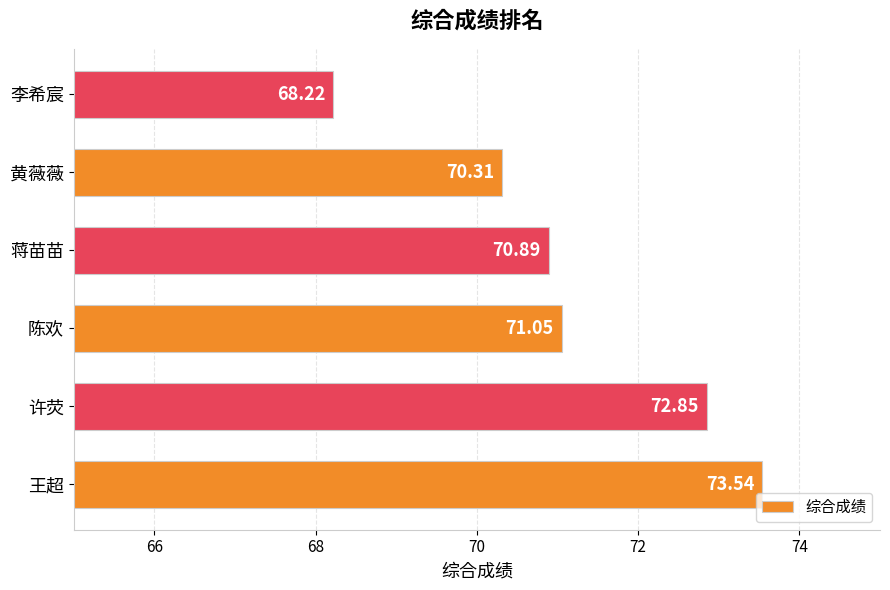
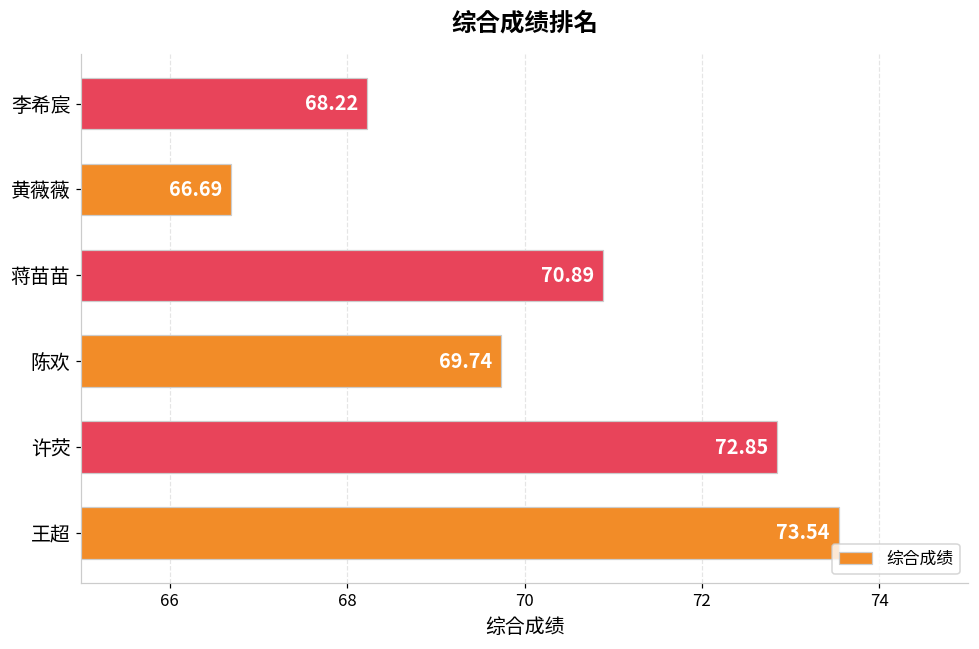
黄薇薇: 70.31 -> 66.69
陈欢: 71.05 -> 69.74
